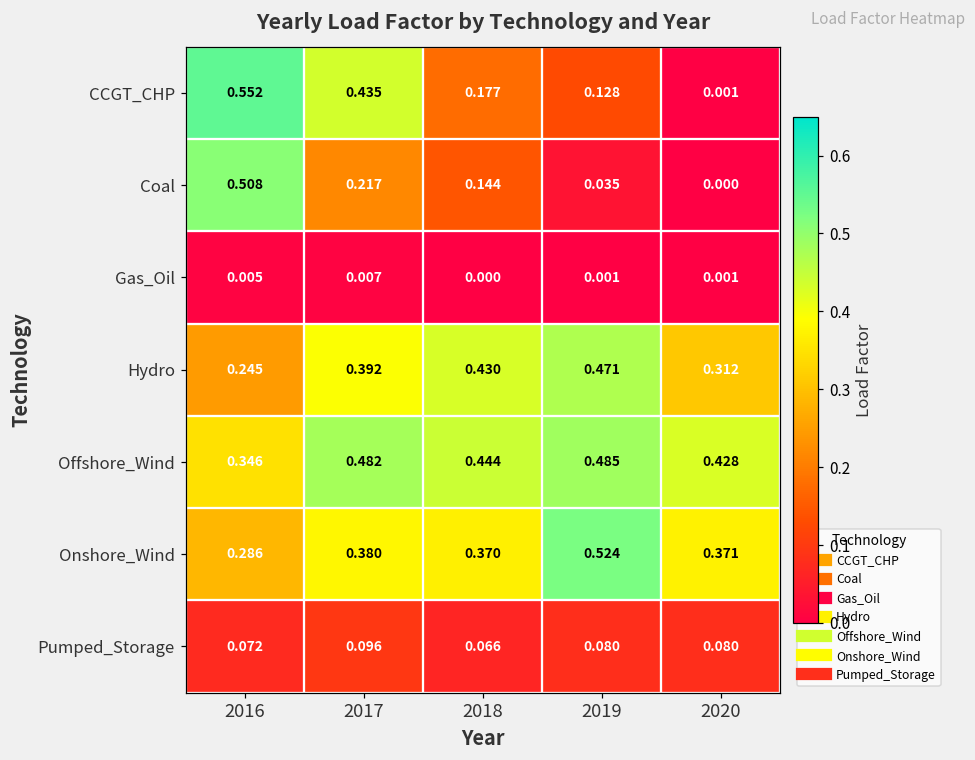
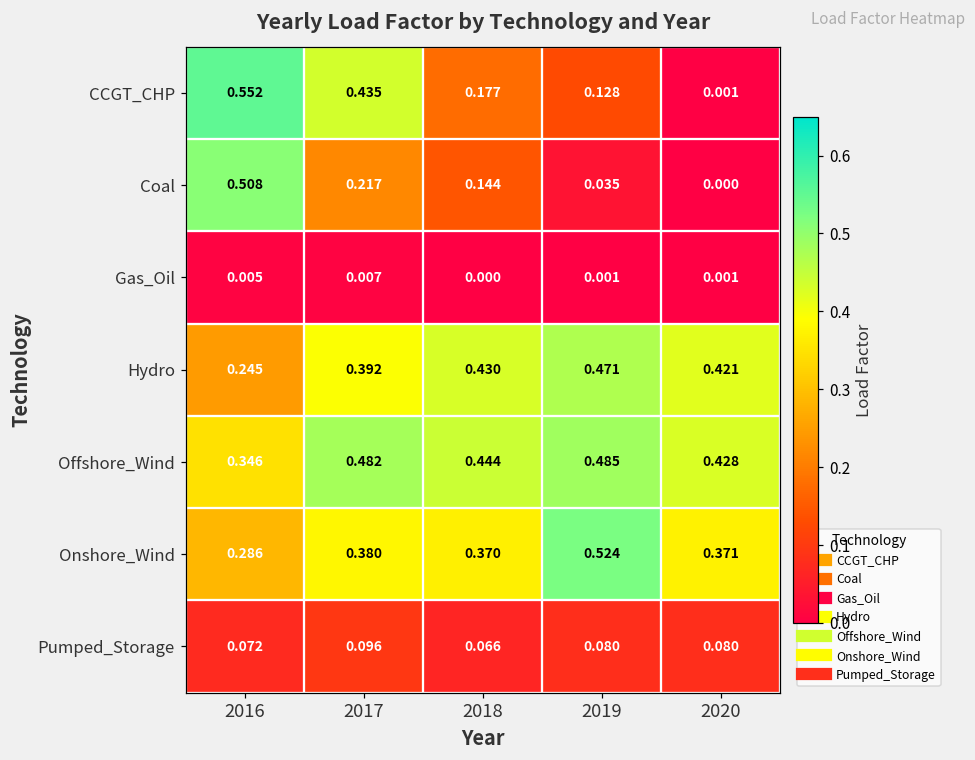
Hydro, 2020: 0.312 -> 0.421
